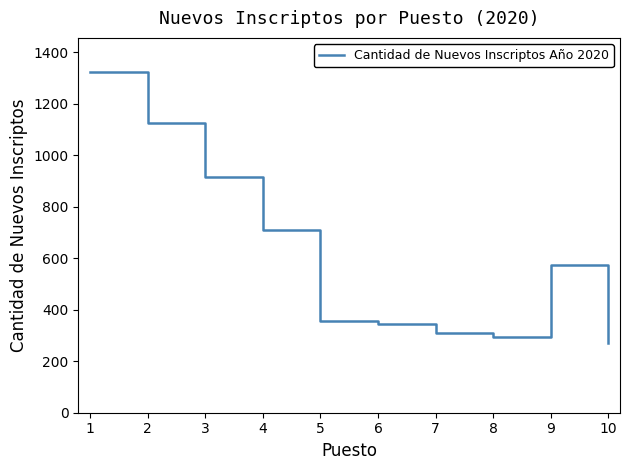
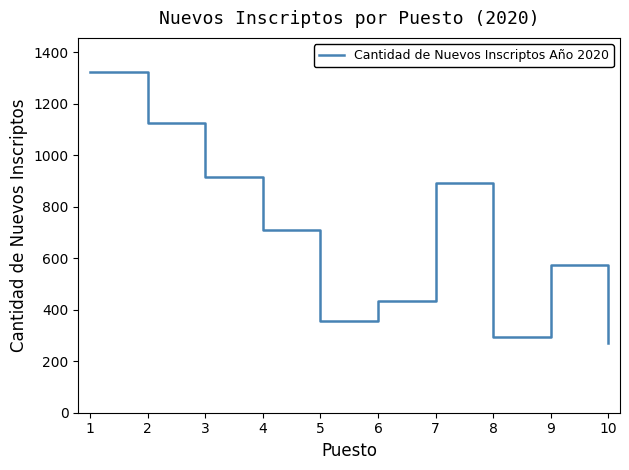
6: 340 -> 440
7: 310 -> 890
